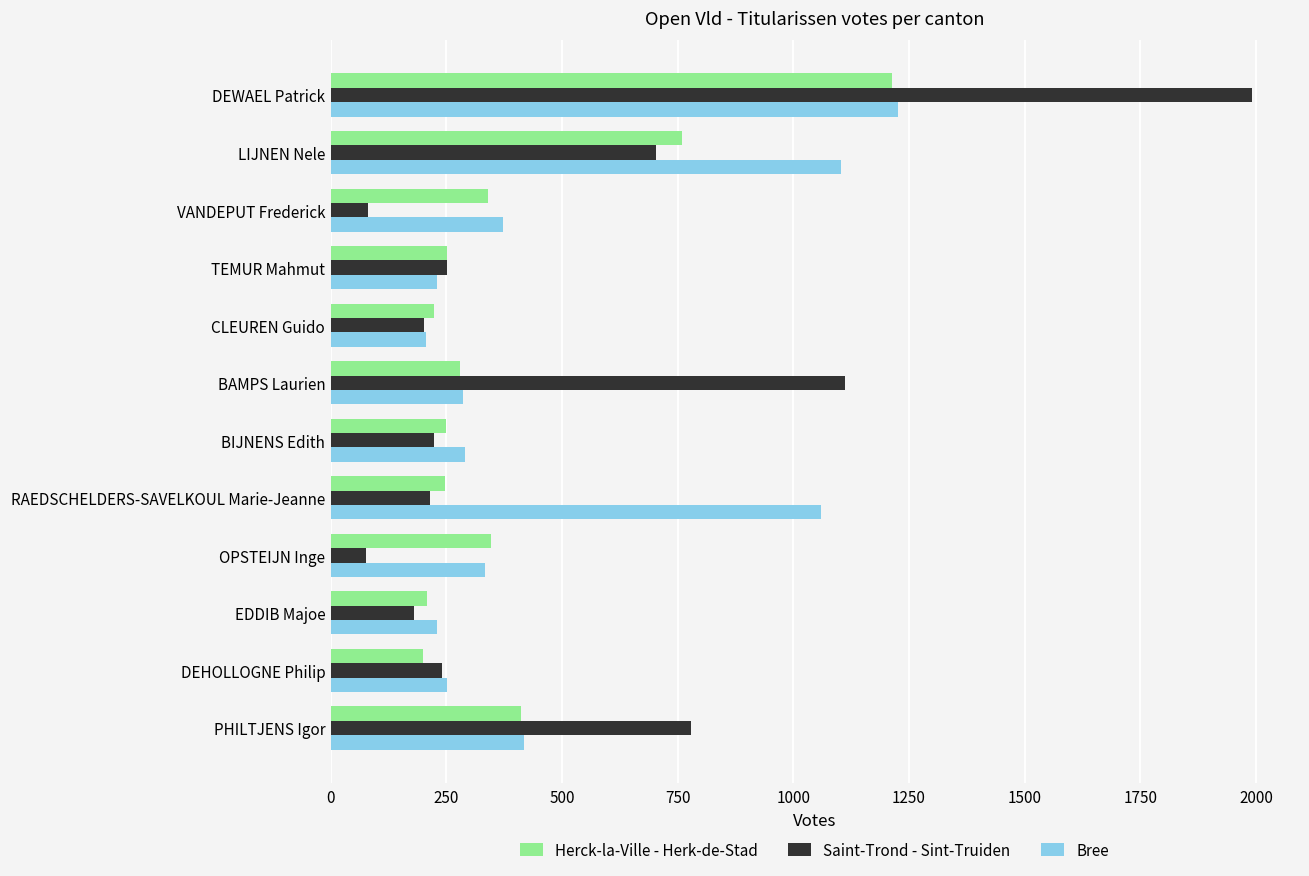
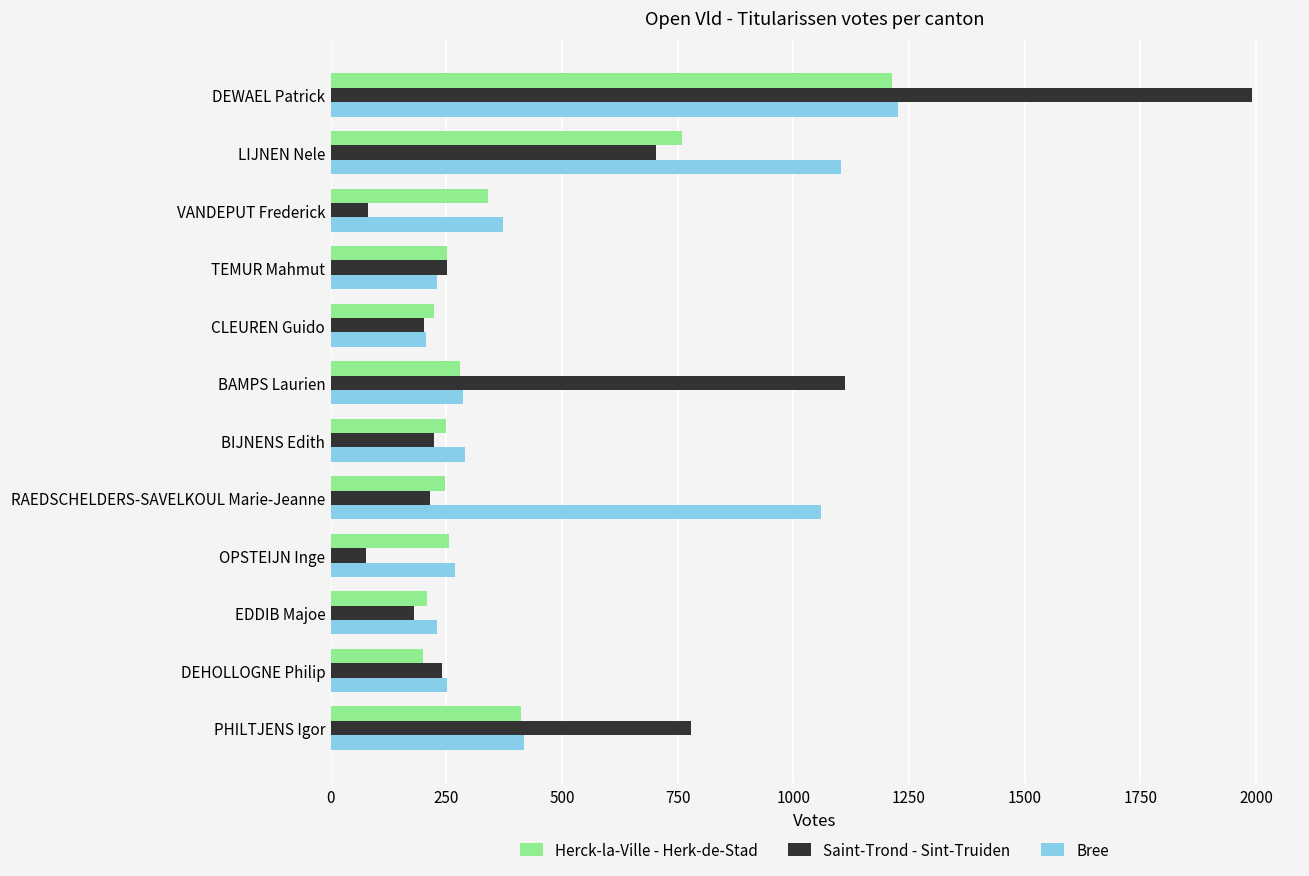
Herck-la-Ville - Herk-de-Stad, OPSTEIJN Inge: 350 -> 260
Bree, OPSTEIJN Inge: 330 -> 270
